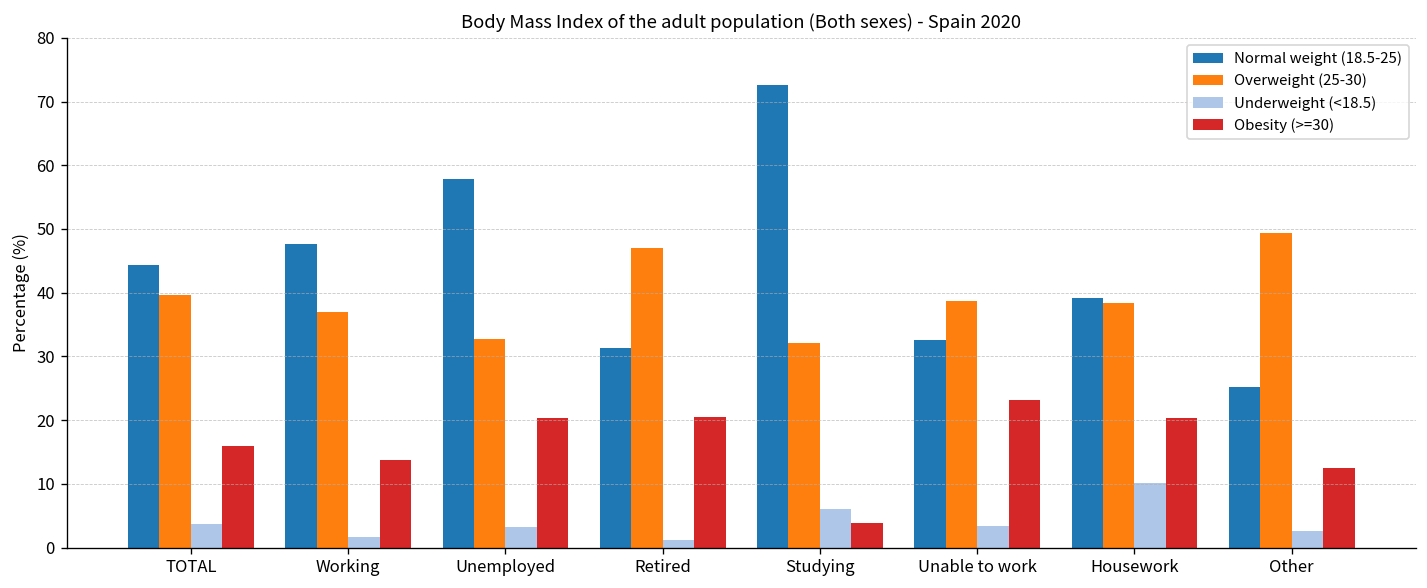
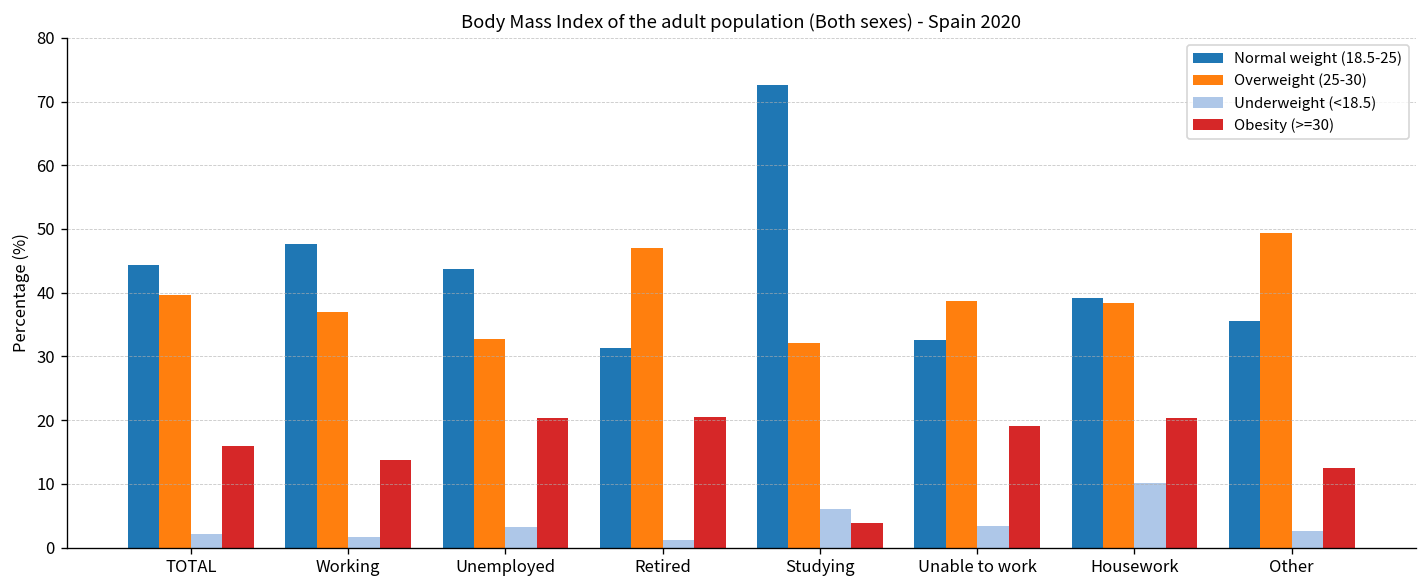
Underweight (<18.5), TOTAL: 4 -> 2
Normal weight (18.5-25), Unemployed: 58 -> 44
Obesity (>=30), Unable to work: 23 -> 19
Normal weight (18.5-25), Other: 25 -> 36
